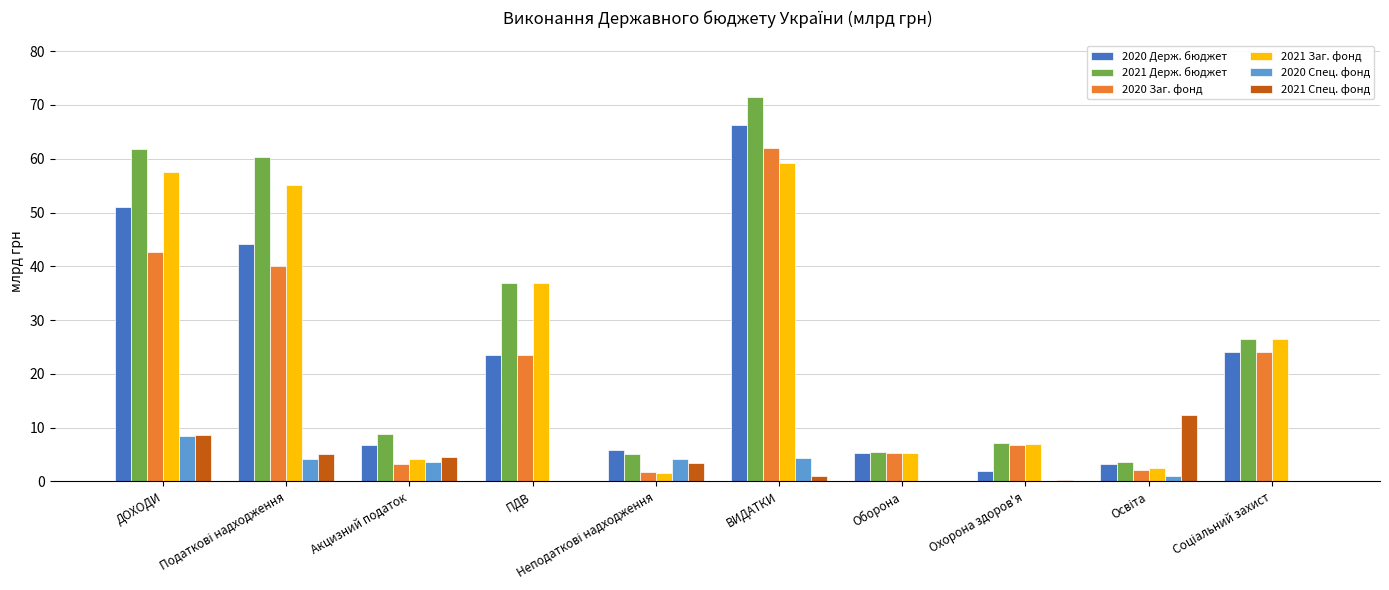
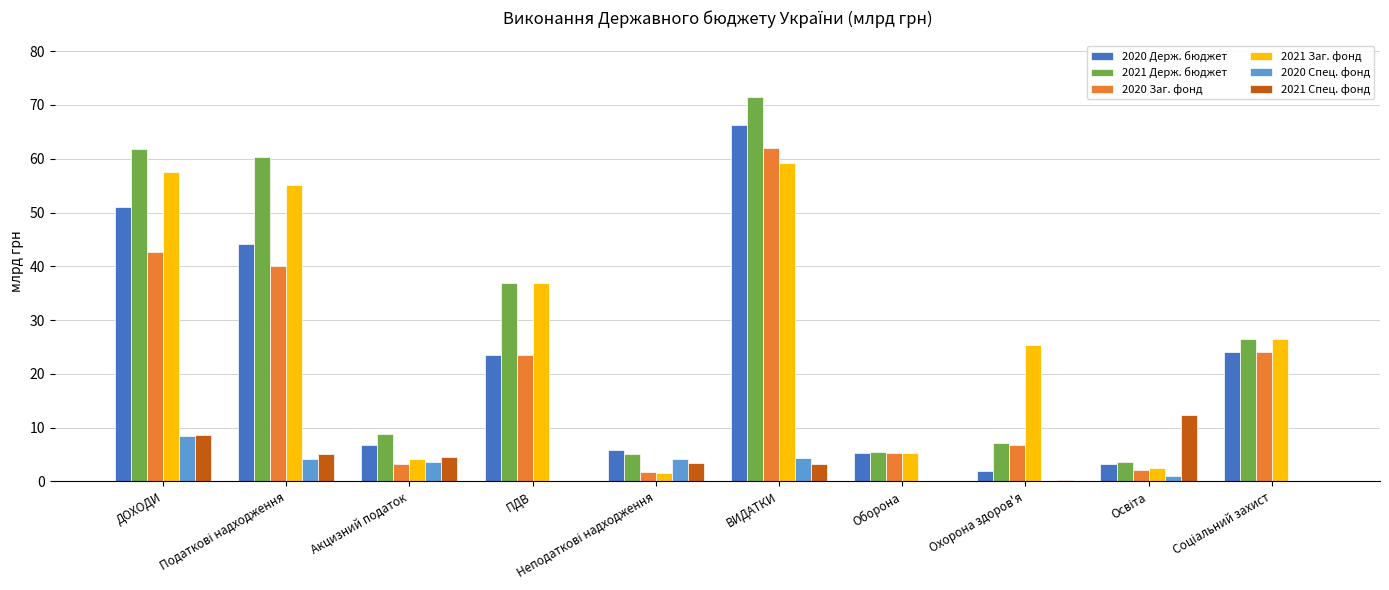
2021 Спец. фонд, ВИДАТКИ: 1 -> 3
2021 Заг. фонд, Охорона здоров'я: 7 -> 25
